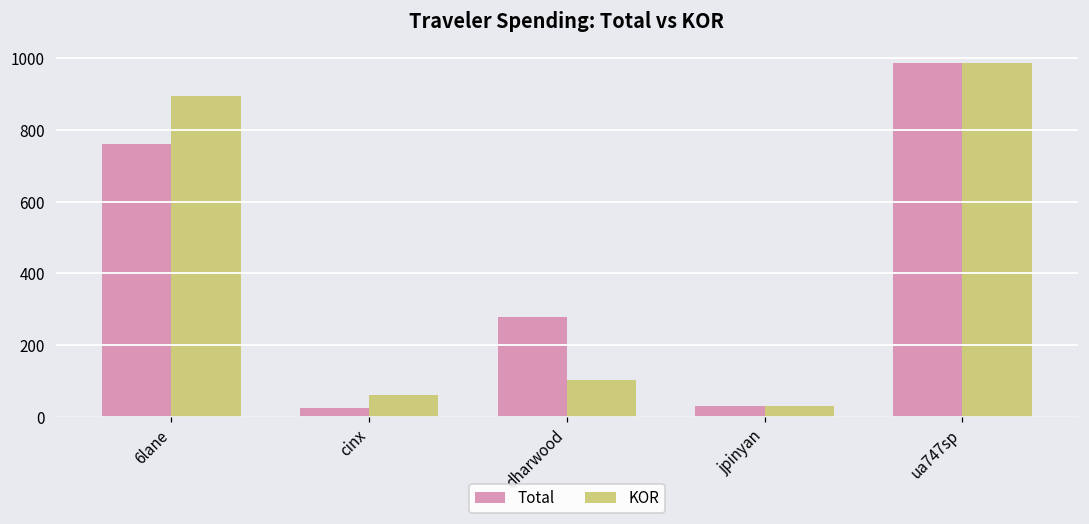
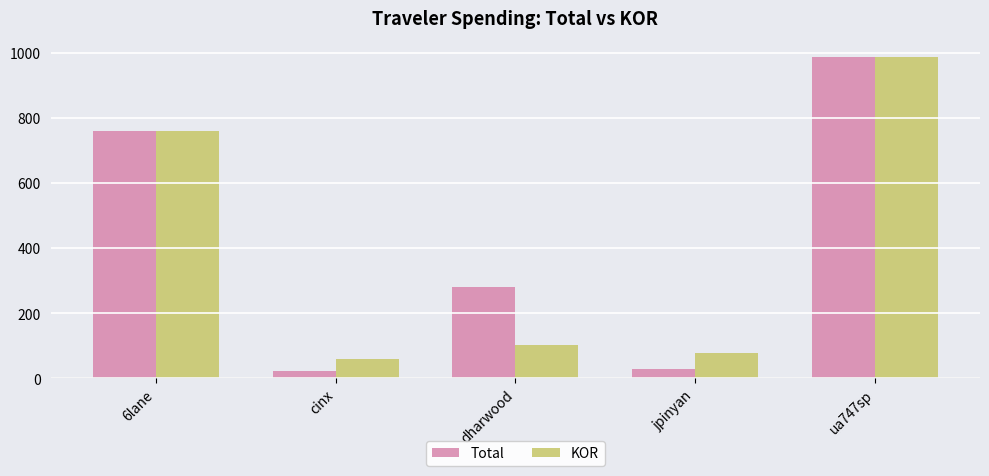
KOR, 6lane: 890 -> 760
KOR, jpinyan: 30 -> 80
